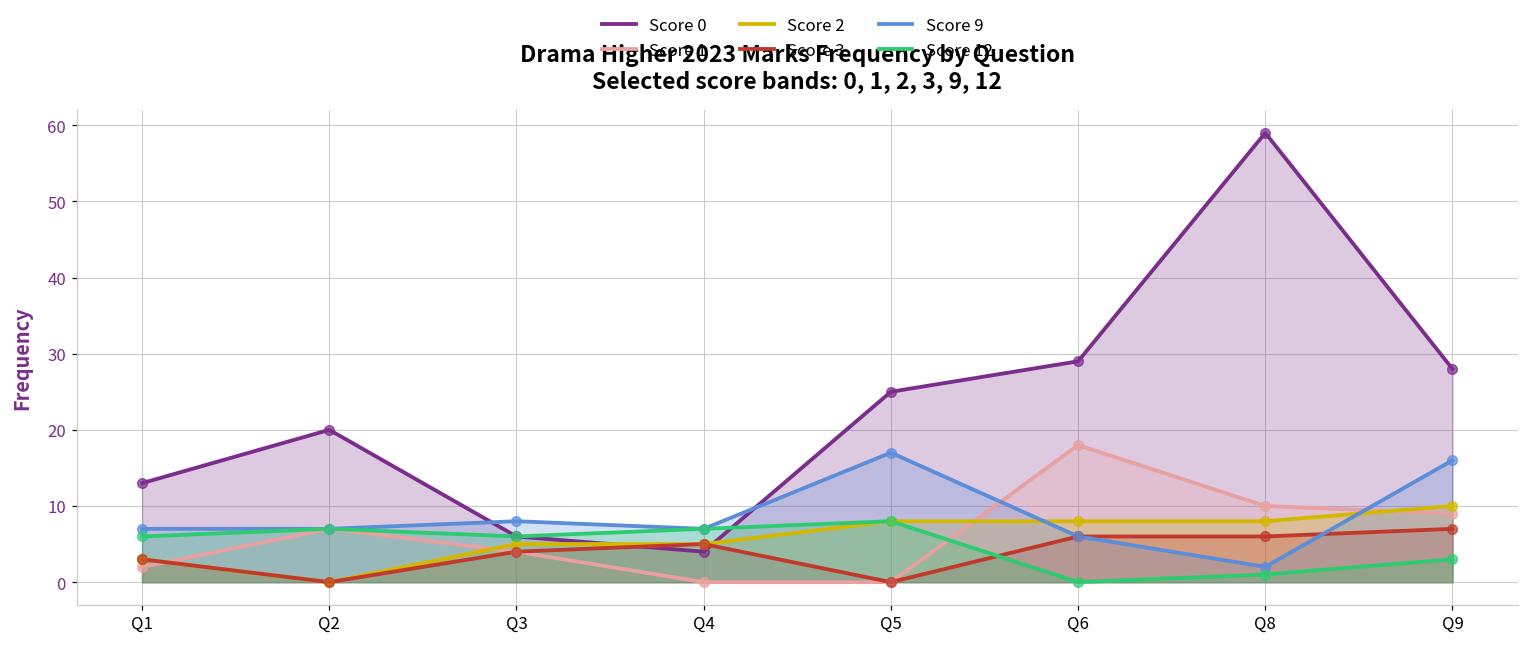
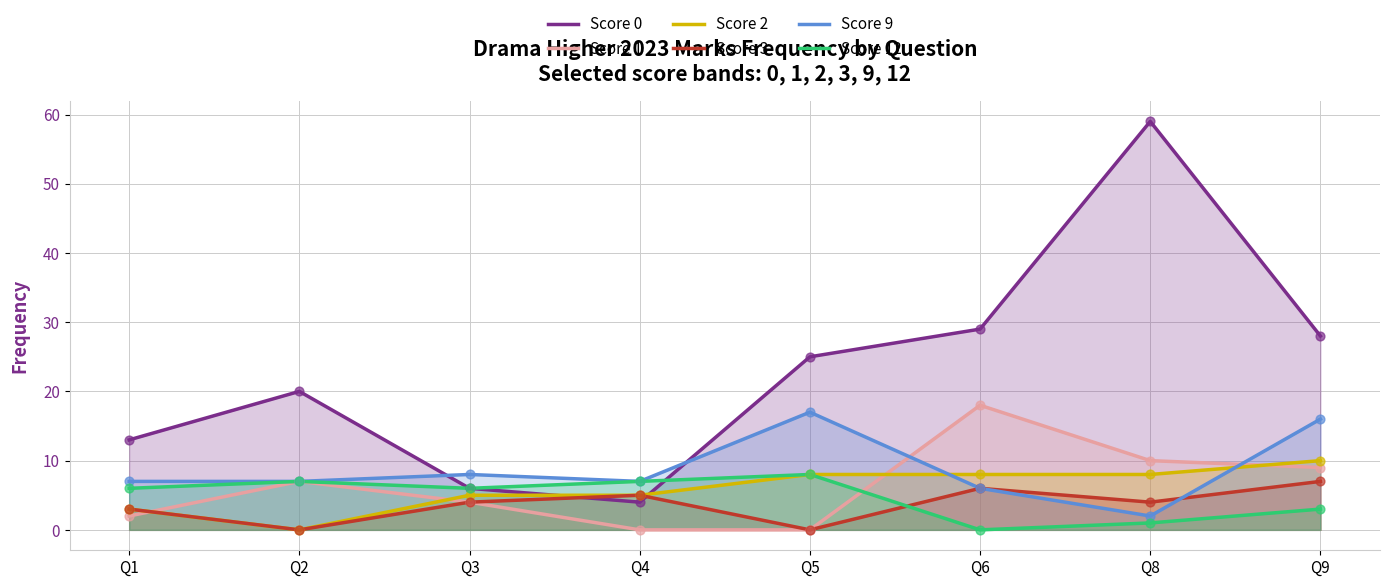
Score 3, Q8: 6 -> 4
